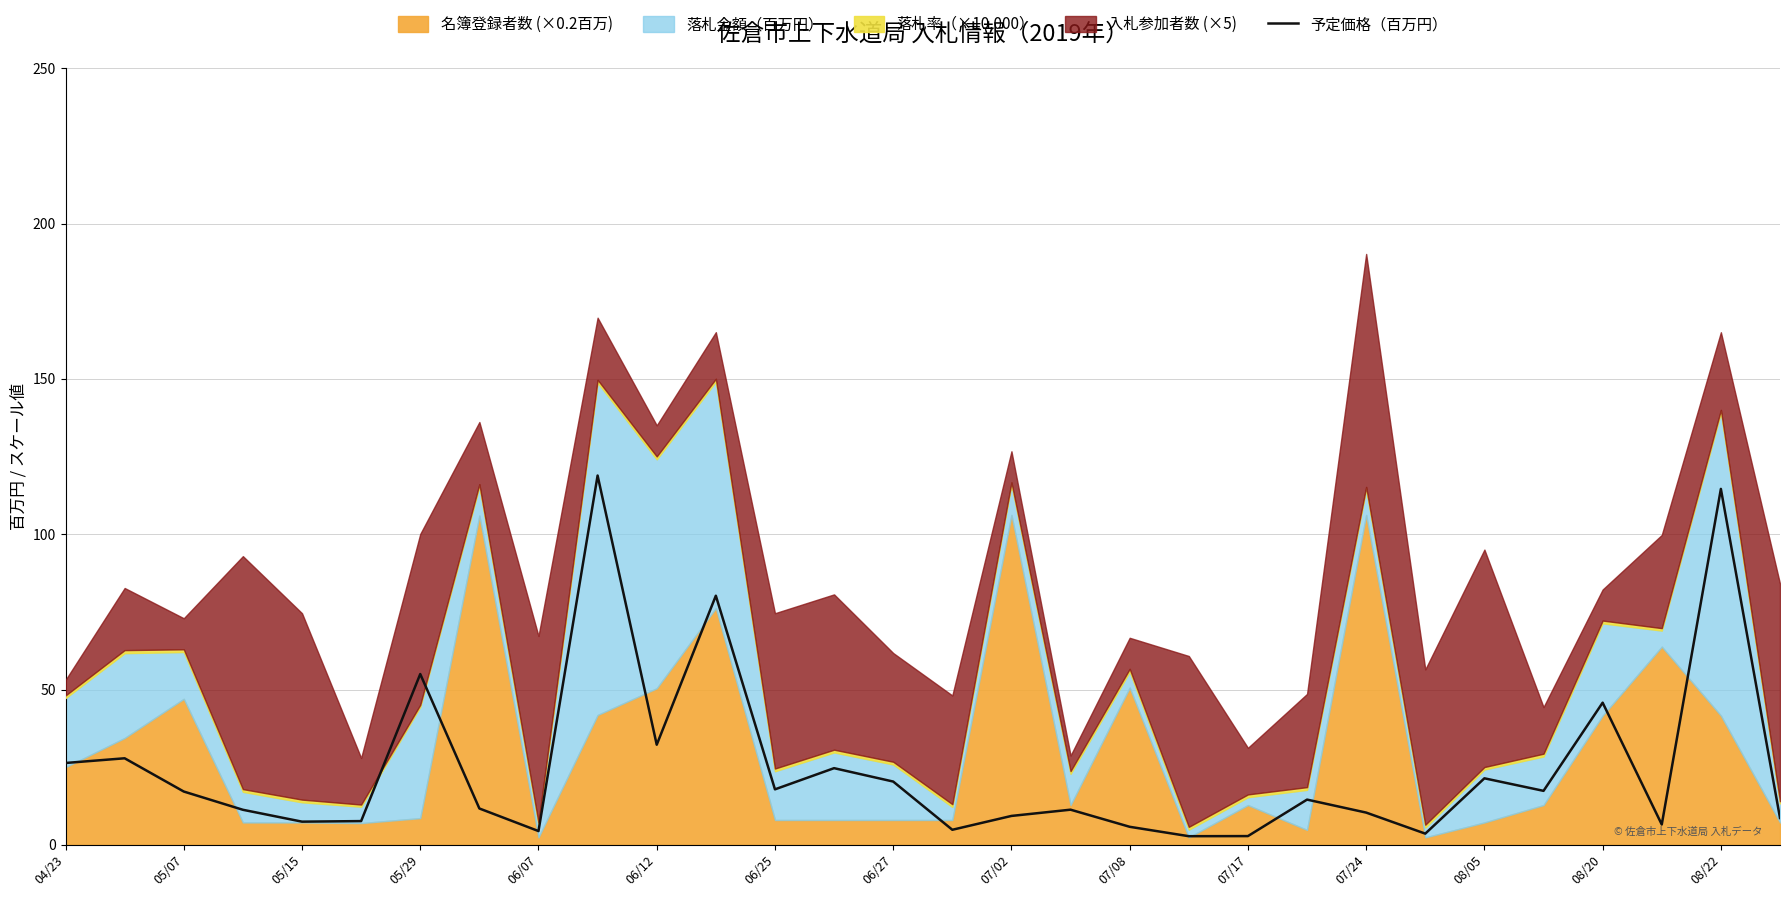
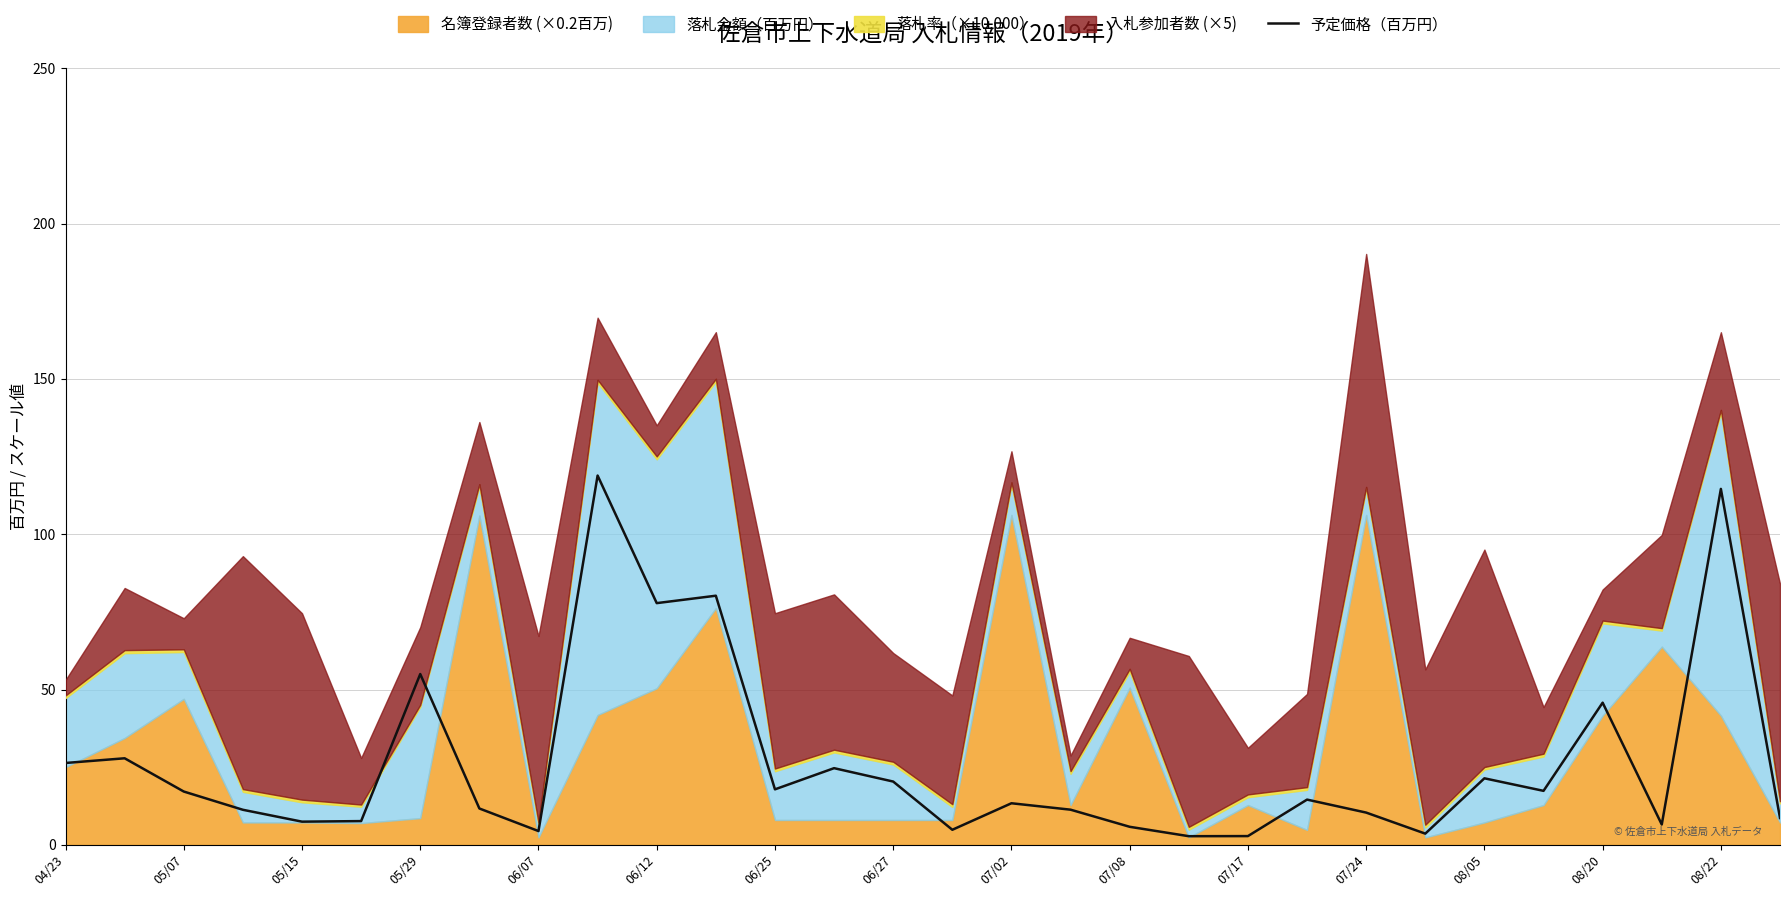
入札参加者数 (×5), 05/29: 55 -> 25
予定価格（百万円）, 06/12: 32 -> 78
予定価格（百万円）, 07/02: 9 -> 13
